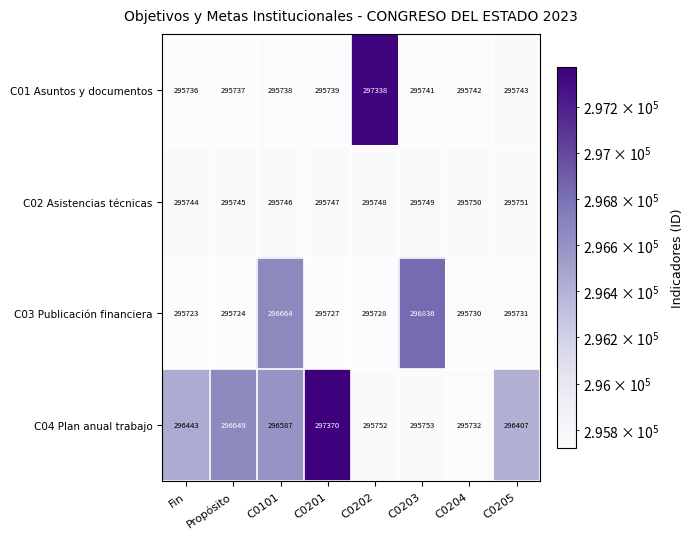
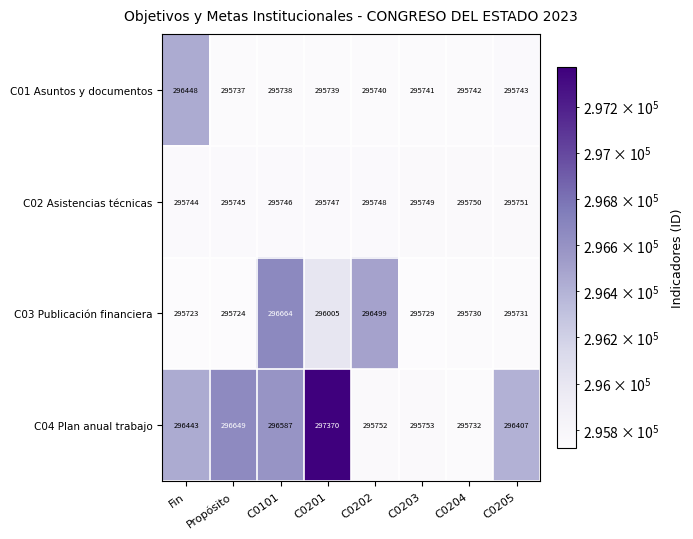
C01 Asuntos y documentos, Fin: 295736 -> 296448
C01 Asuntos y documentos, C0202: 297338 -> 295740
C03 Publicación financiera, C0201: 295727 -> 296005
C03 Publicación financiera, C0202: 295728 -> 296499
C03 Publicación financiera, C0203: 296836 -> 295729
